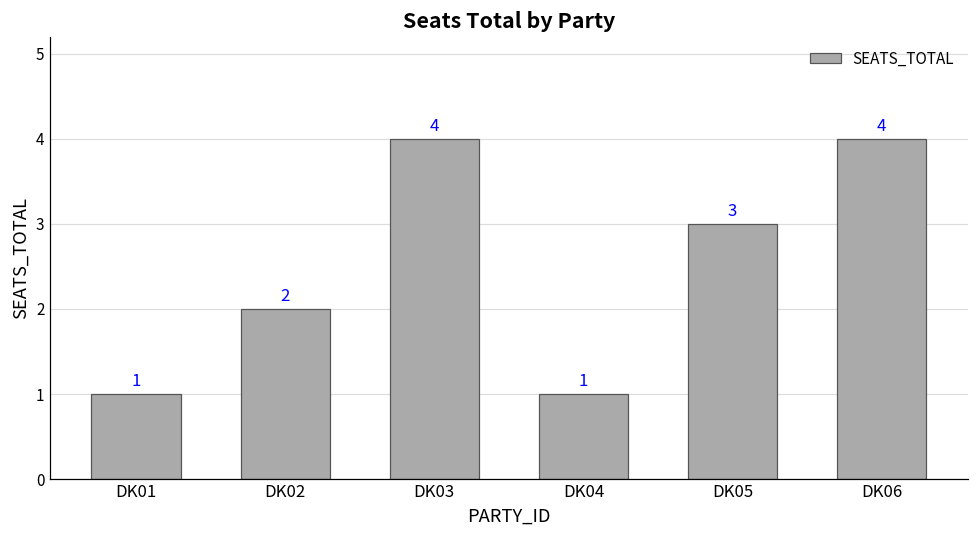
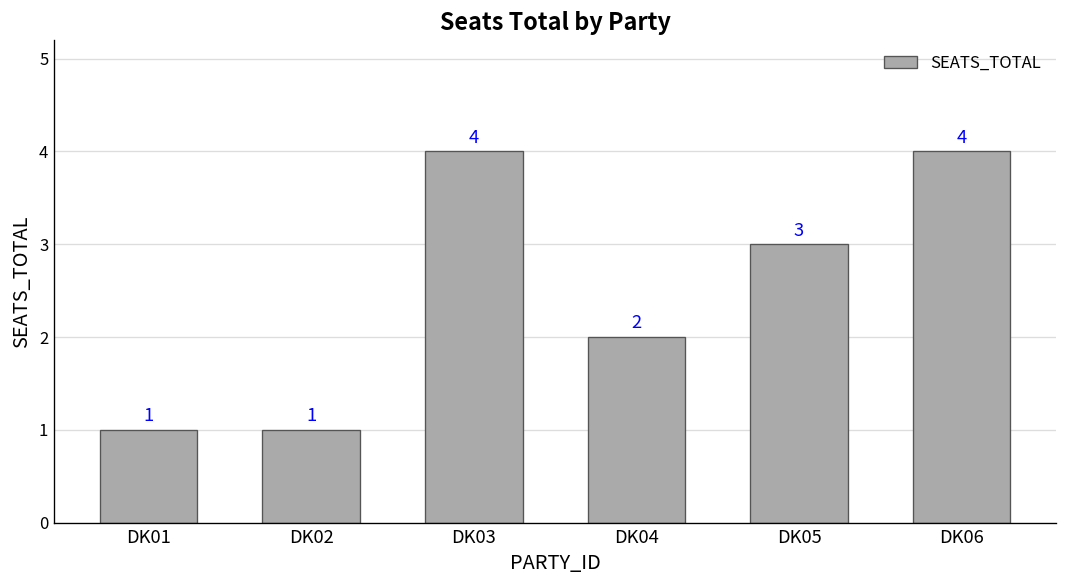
DK02: 2 -> 1
DK04: 1 -> 2
